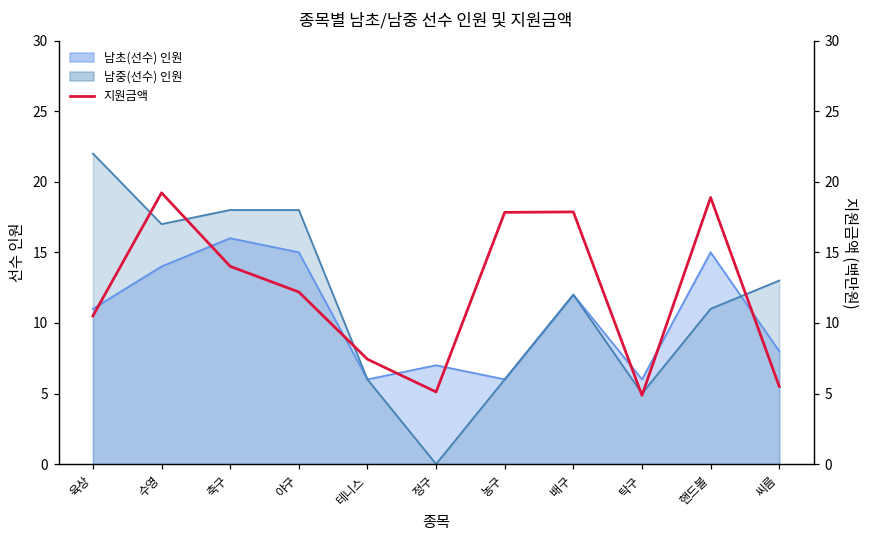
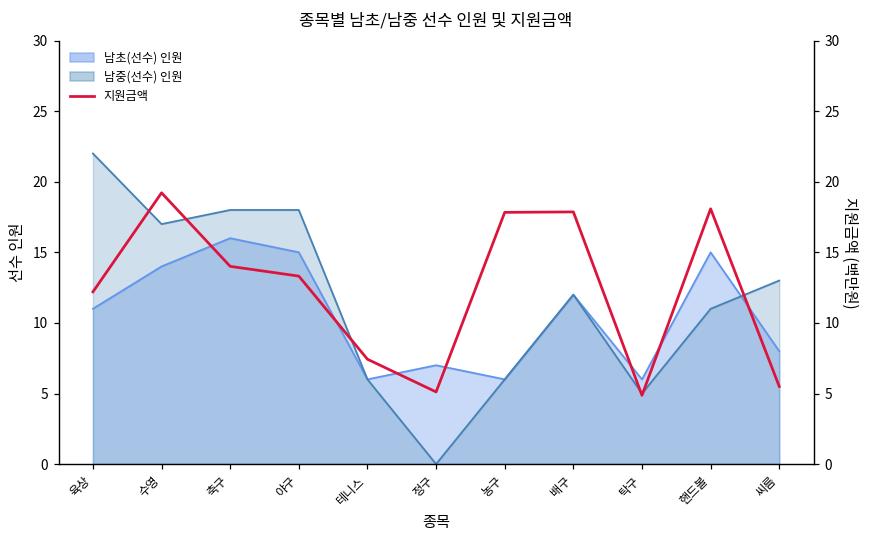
지원금액, 육상: 10.5 -> 12.2
지원금액, 야구: 12.2 -> 13.3
지원금액, 핸드볼: 18.9 -> 18.1
